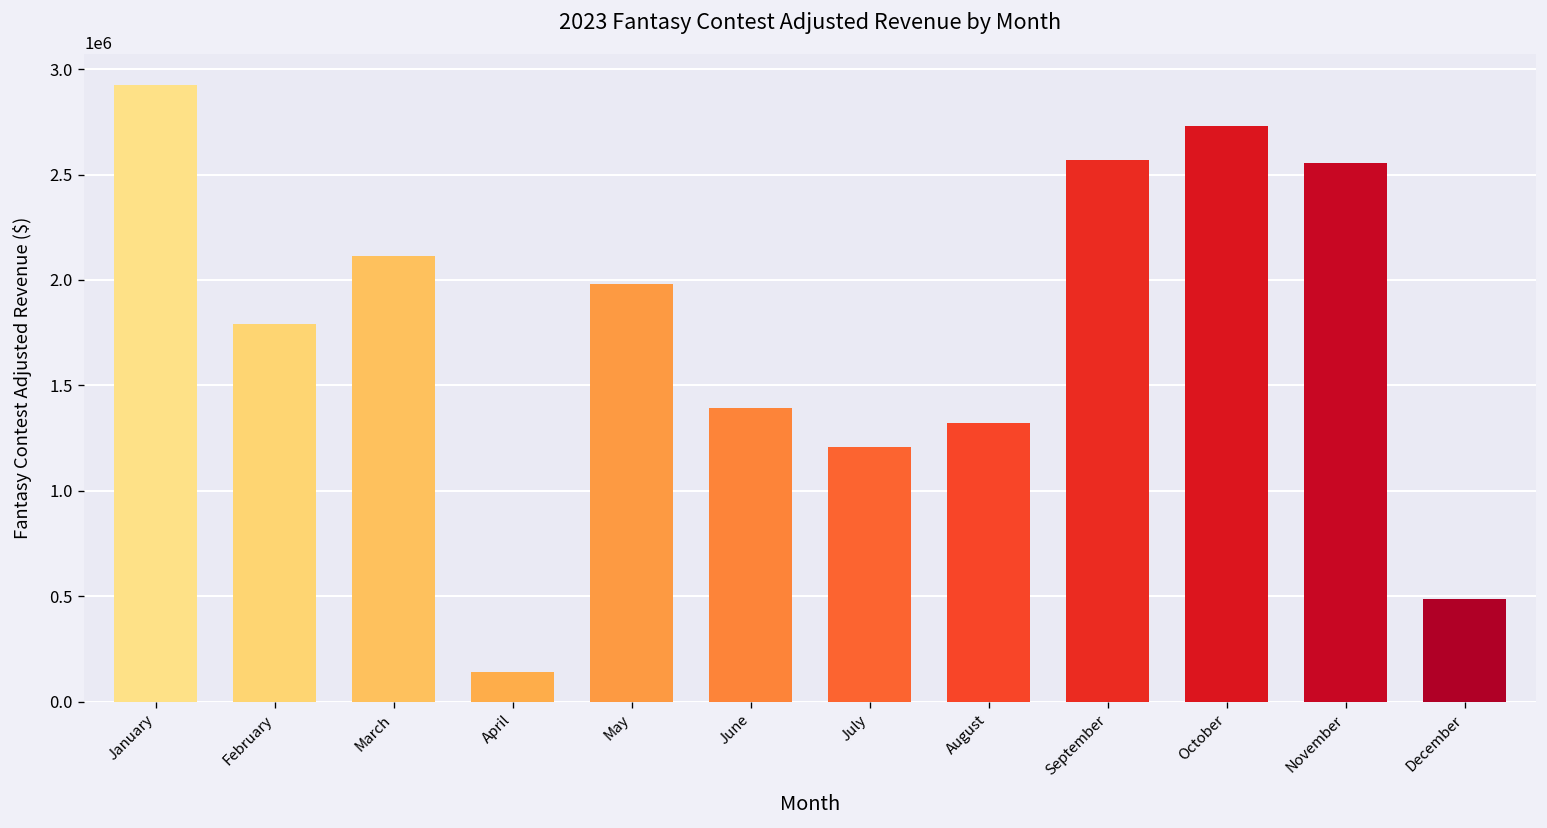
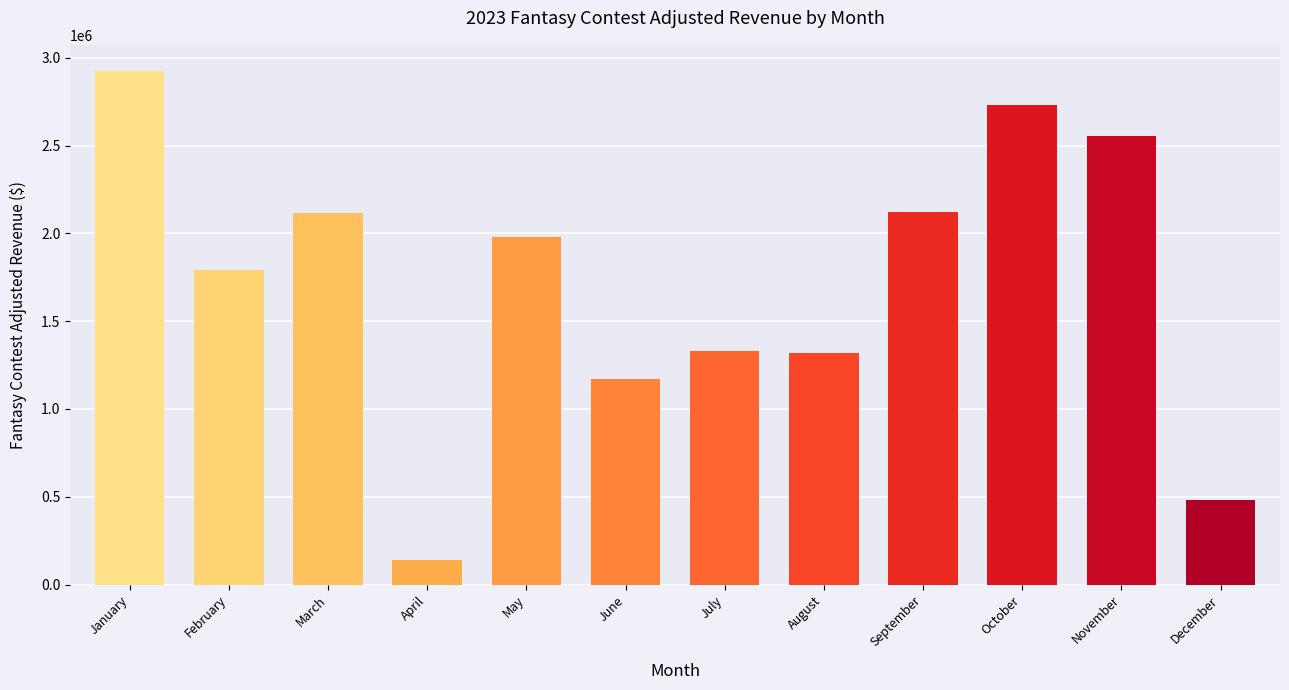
June: 1390000 -> 1170000
July: 1210000 -> 1330000
September: 2570000 -> 2120000
